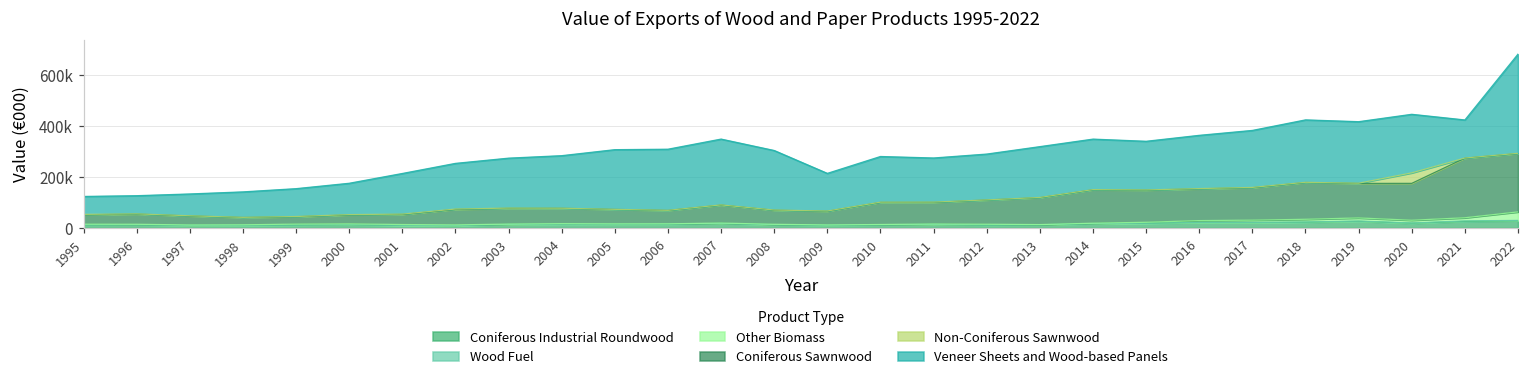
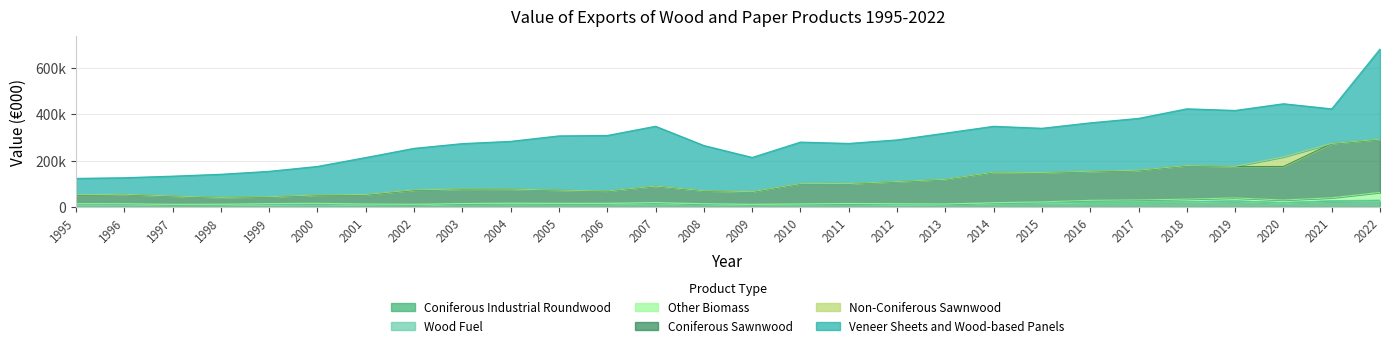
Veneer Sheets and Wood-based Panels, 2008: 230000 -> 200000
